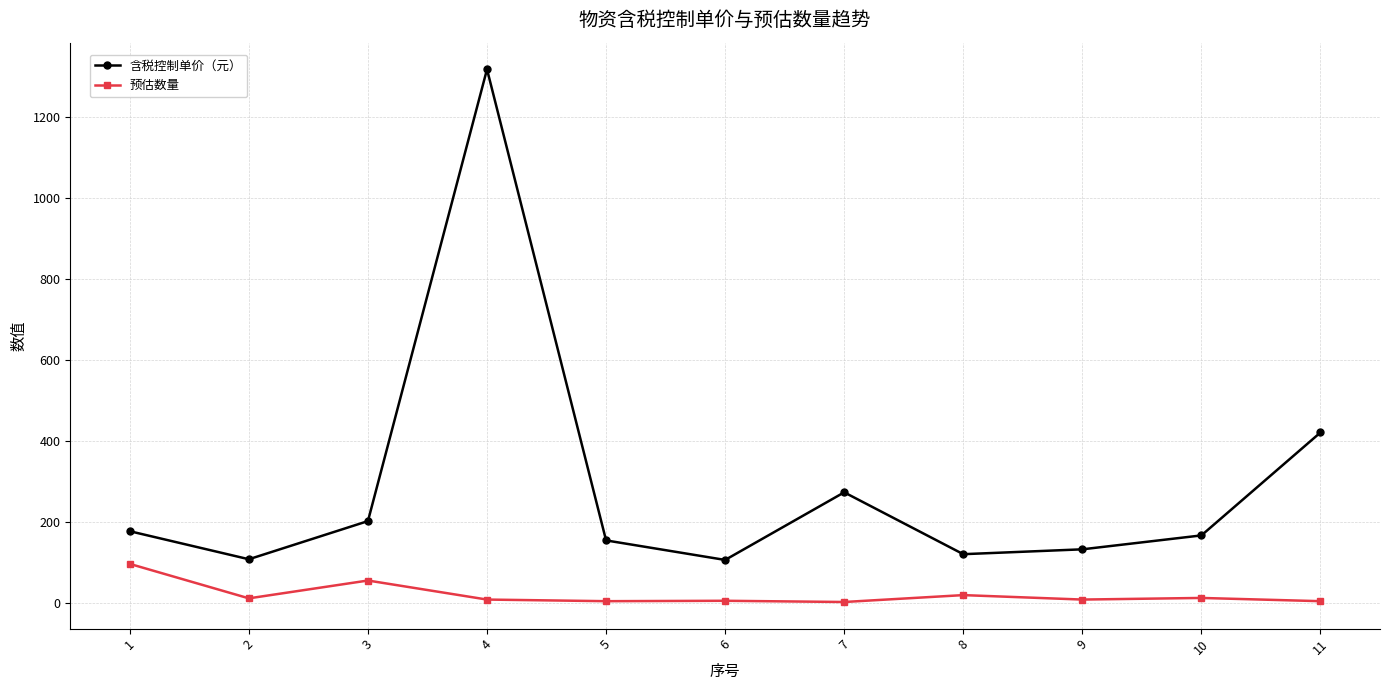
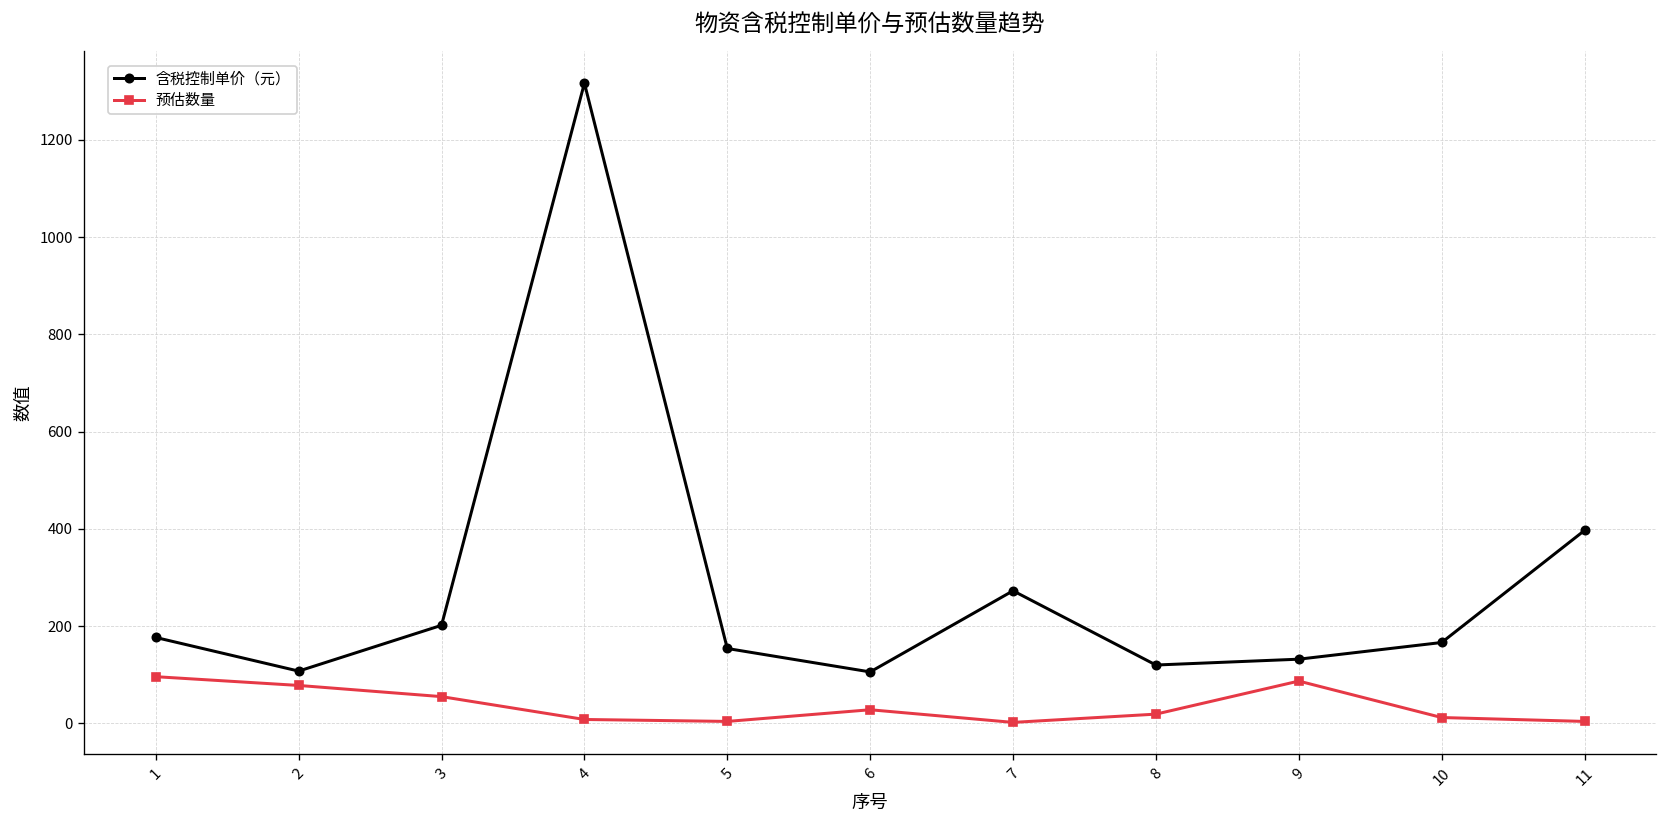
预估数量, 2: 10 -> 80
预估数量, 6: 10 -> 30
预估数量, 9: 10 -> 90
含税控制单价（元）, 11: 420 -> 400
